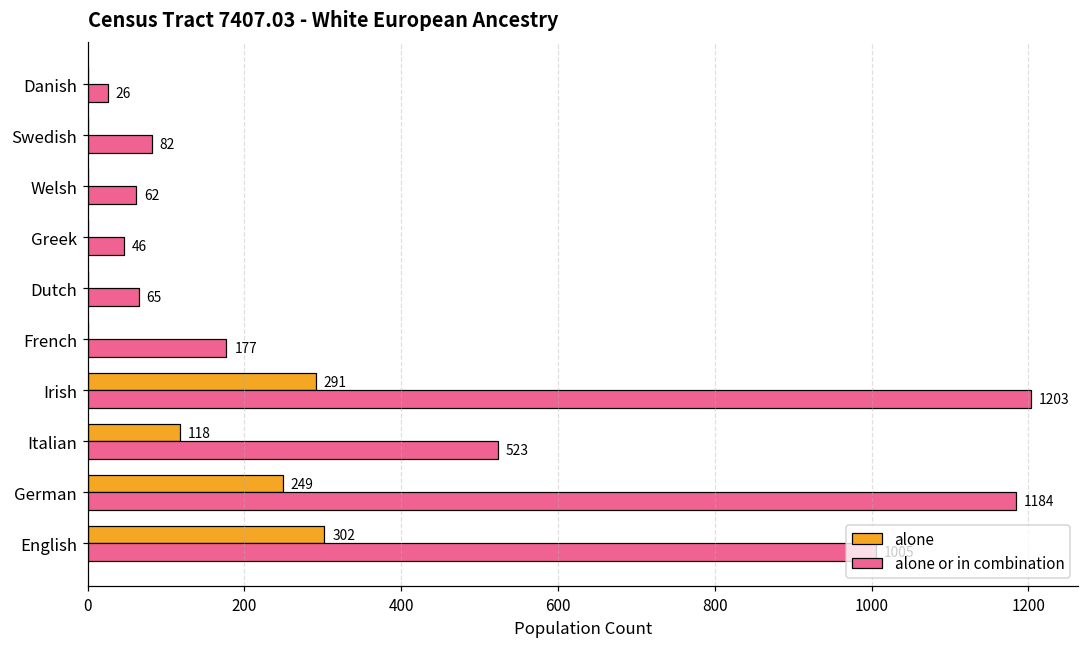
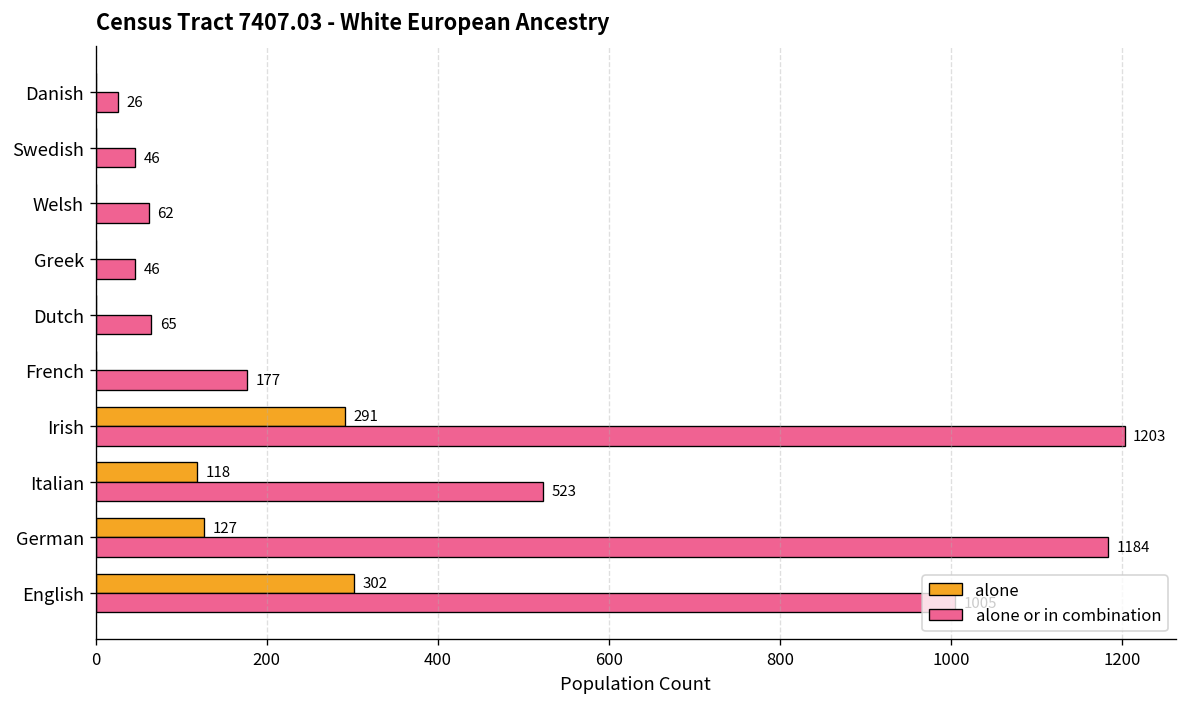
alone or in combination, Swedish: 82 -> 46
alone, German: 249 -> 127
